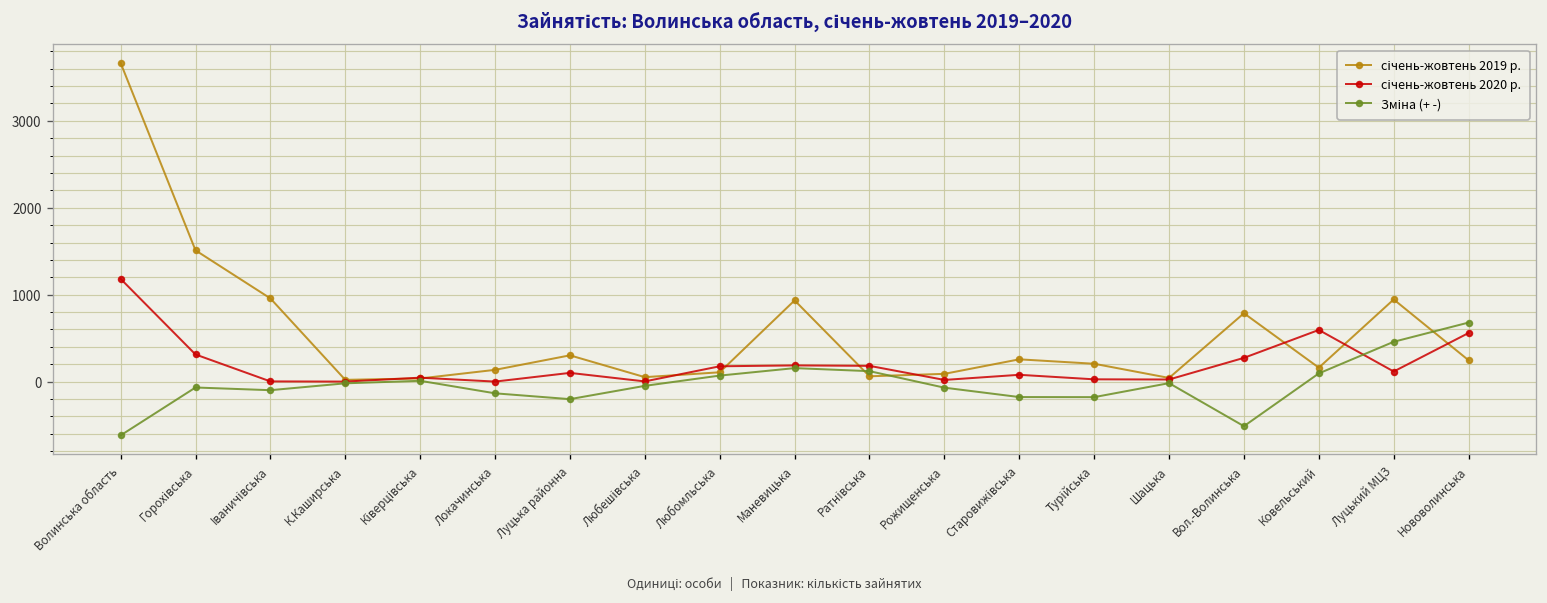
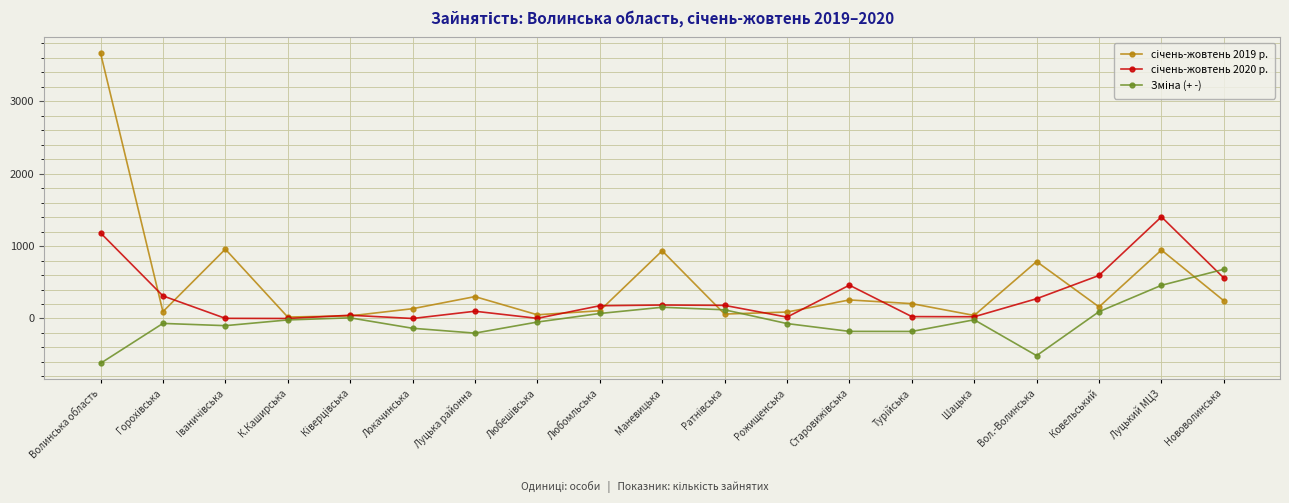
січень-жовтень 2019 р., Горохівська: 1500 -> 100
січень-жовтень 2020 р., Старовижівська: 100 -> 500
січень-жовтень 2020 р., Луцький МЦЗ: 100 -> 1400
